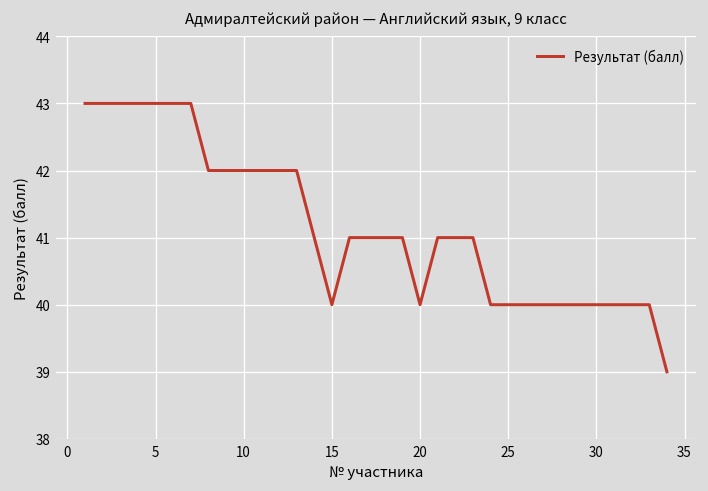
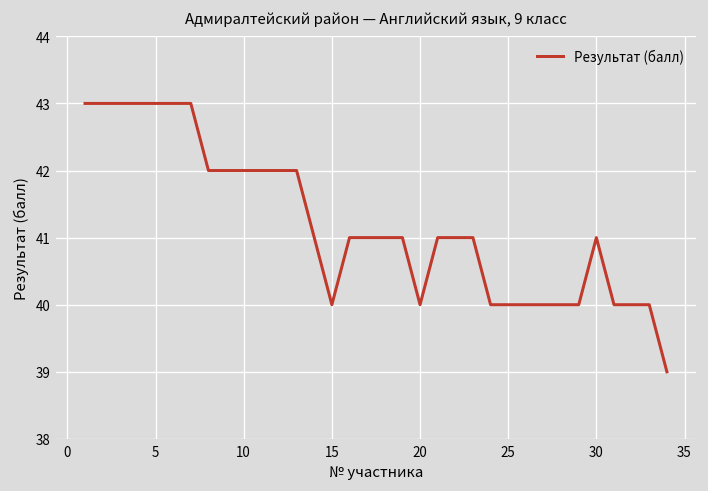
30: 40 -> 41
